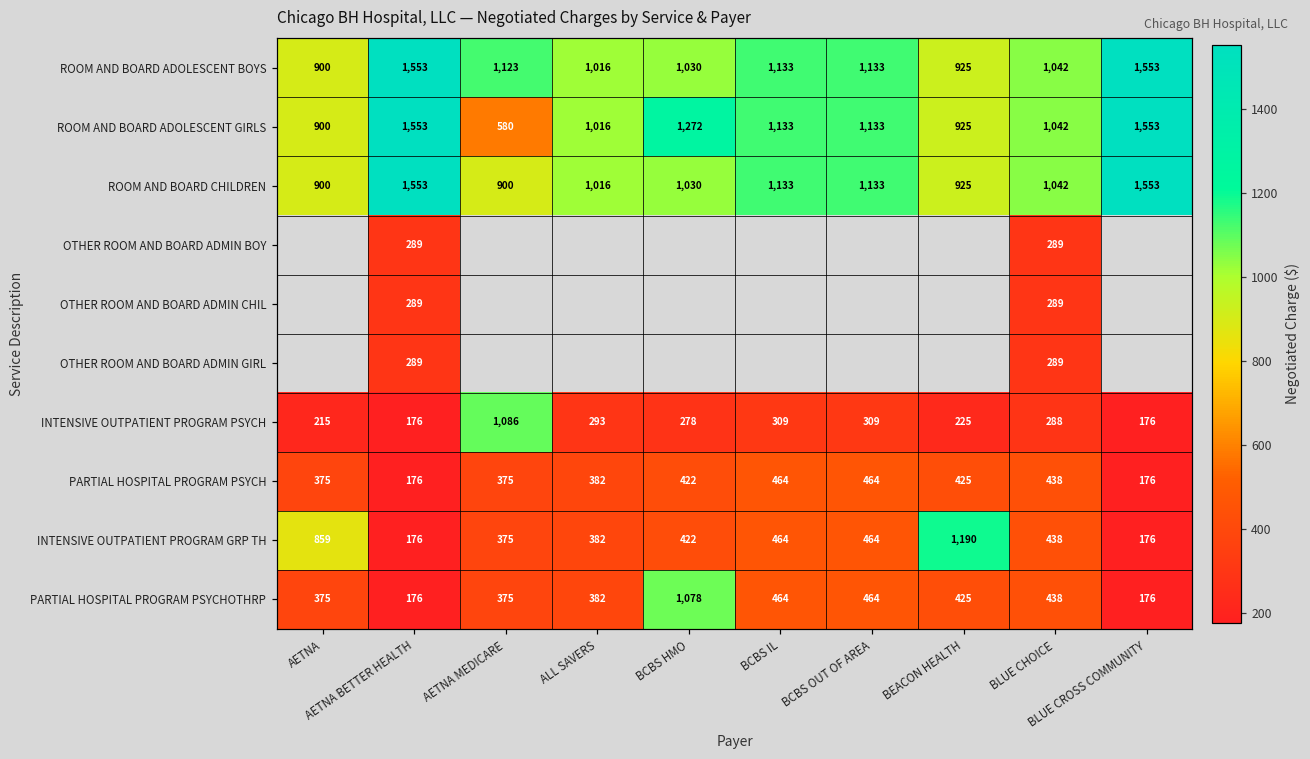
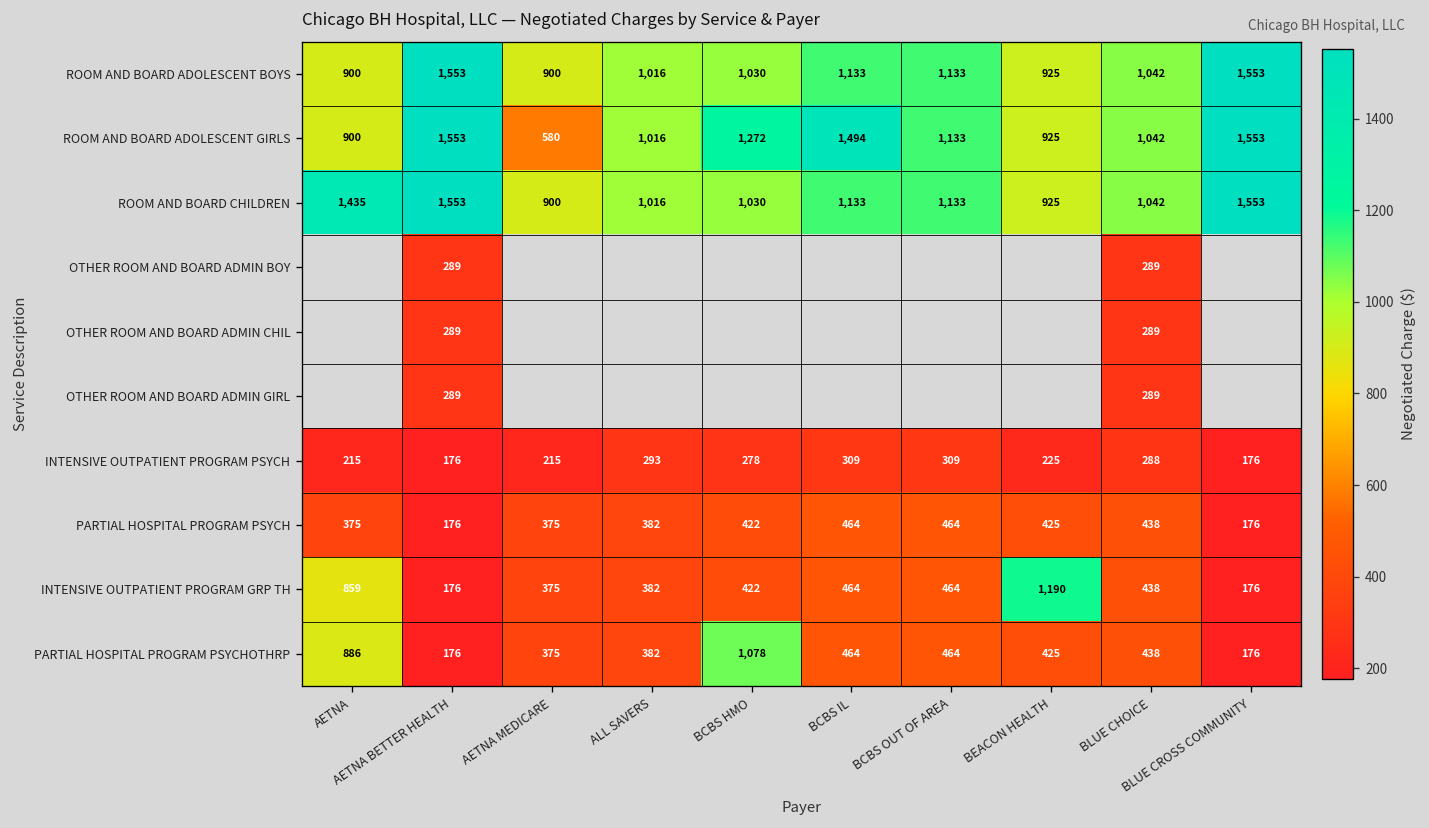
ROOM AND BOARD ADOLESCENT BOYS, AETNA MEDICARE: 1,123 -> 900
ROOM AND BOARD ADOLESCENT GIRLS, BCBS IL: 1,133 -> 1,494
ROOM AND BOARD CHILDREN, AETNA: 900 -> 1,435
INTENSIVE OUTPATIENT PROGRAM PSYCH, AETNA MEDICARE: 1,086 -> 215
PARTIAL HOSPITAL PROGRAM PSYCHOTHRP, AETNA: 375 -> 886
